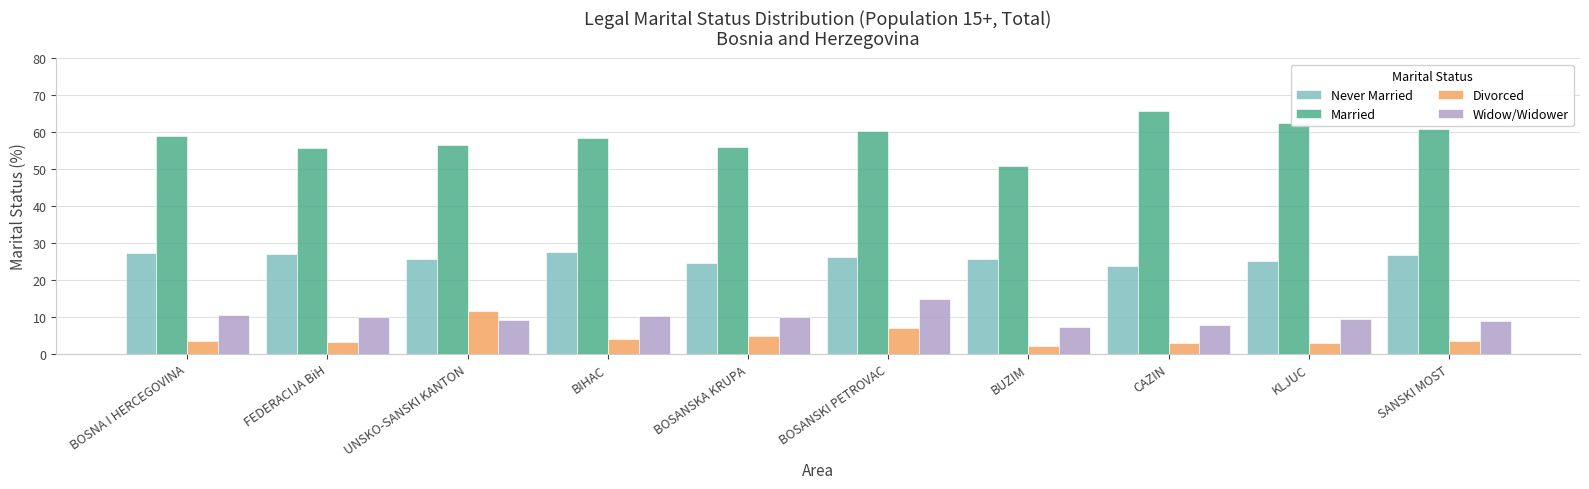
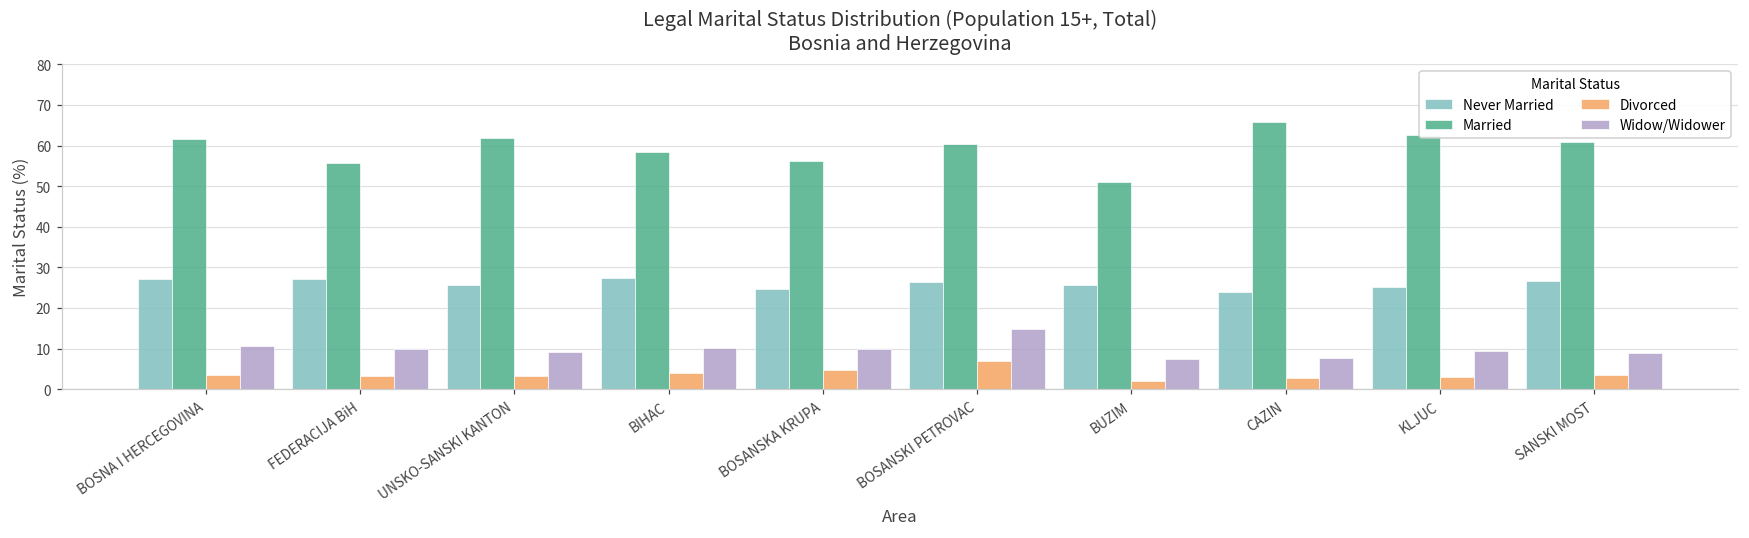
Married, BOSNA I HERCEGOVINA: 59 -> 62
Married, UNSKO-SANSKI KANTON: 56 -> 62
Divorced, UNSKO-SANSKI KANTON: 11 -> 3
